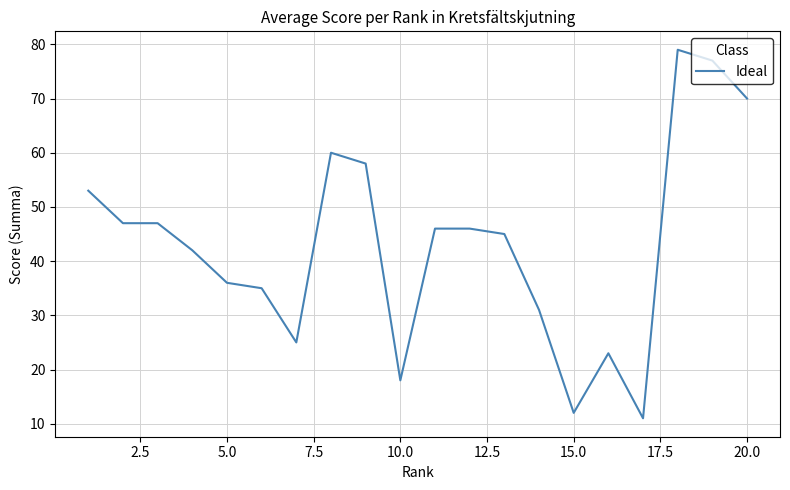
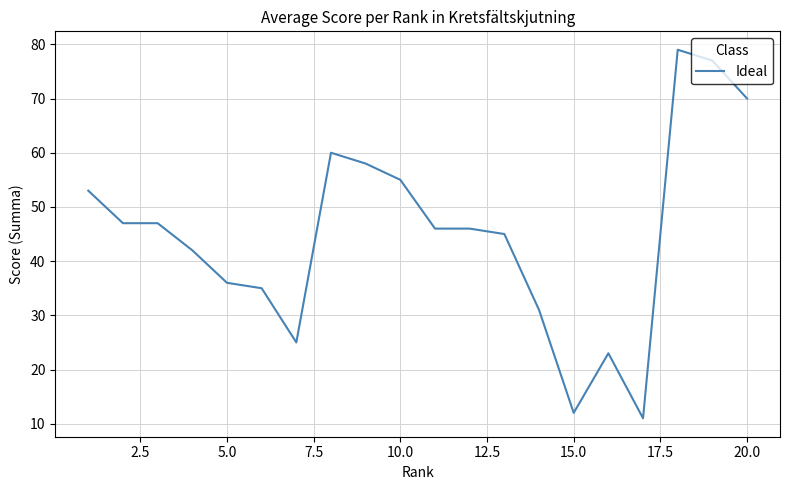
10.0: 18 -> 55
